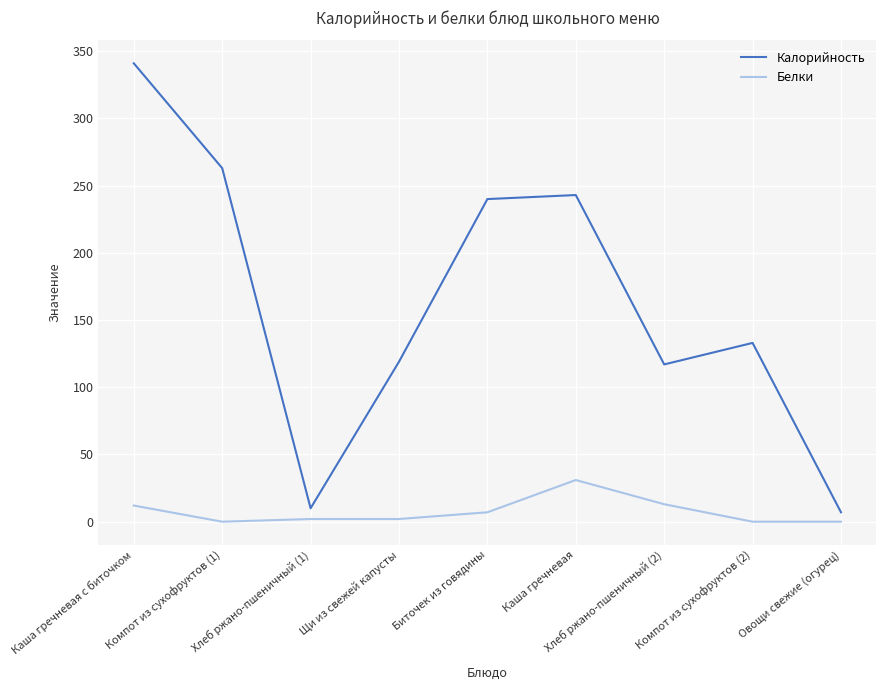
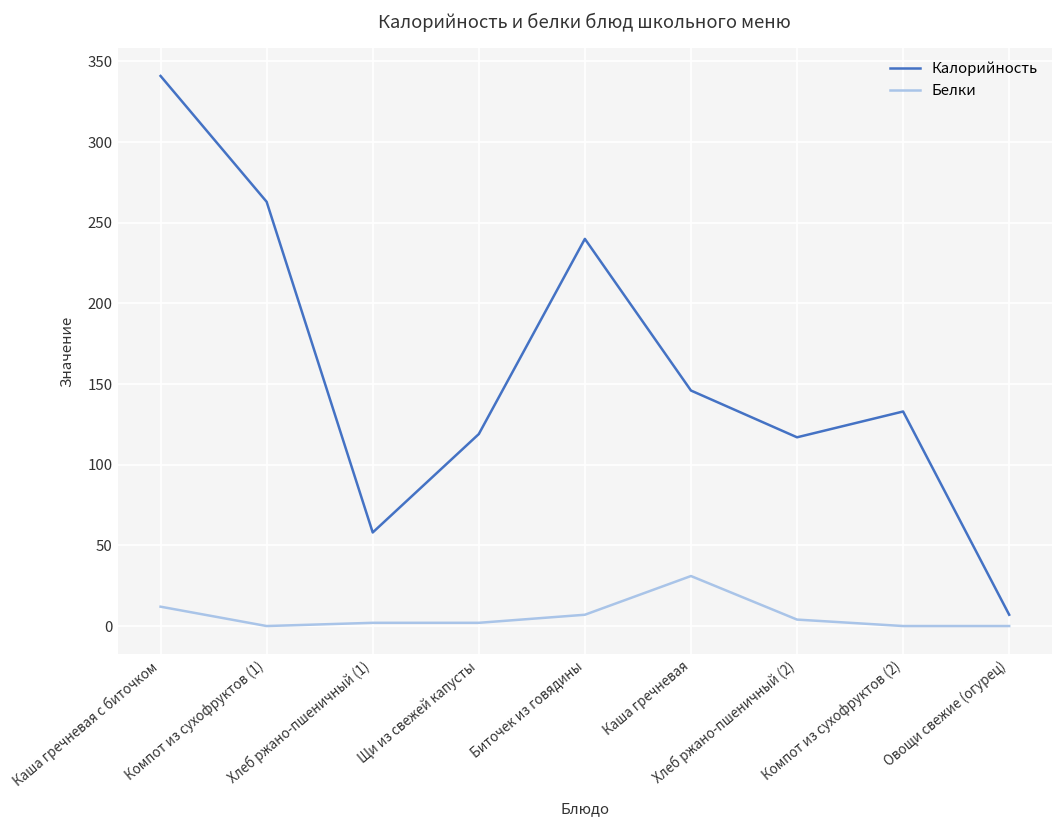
Калорийность, Хлеб ржано-пшеничный (1): 10 -> 58
Калорийность, Каша гречневая: 243 -> 146
Белки, Хлеб ржано-пшеничный (2): 13 -> 4
